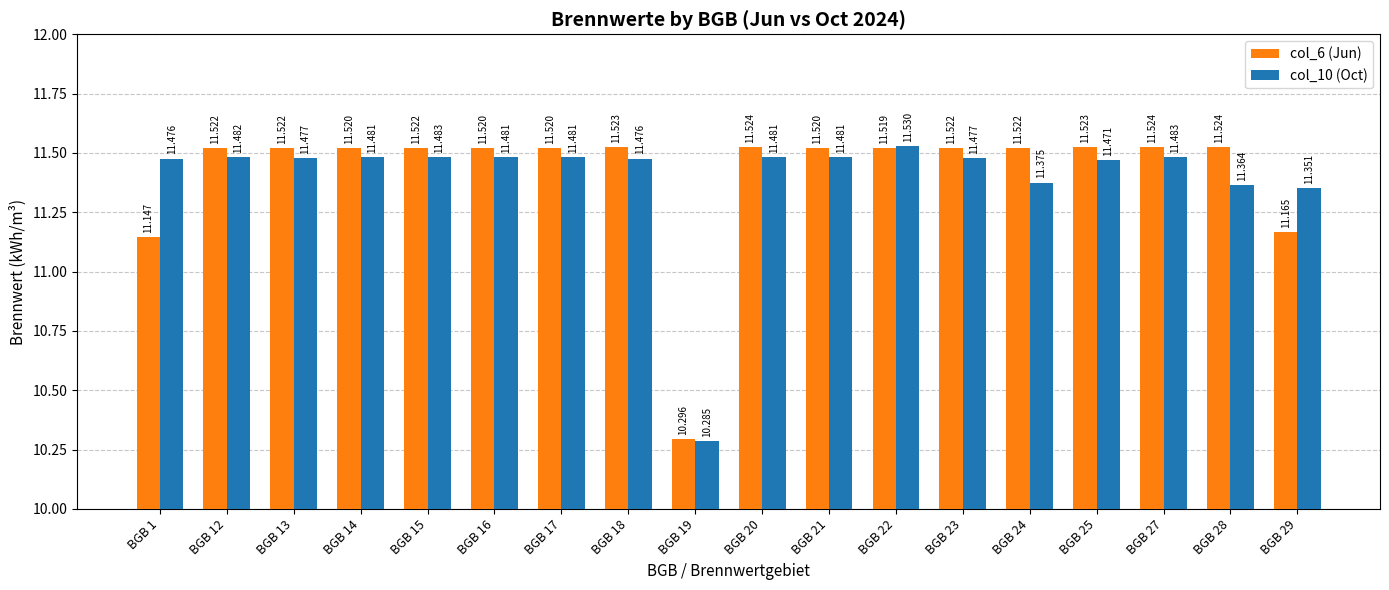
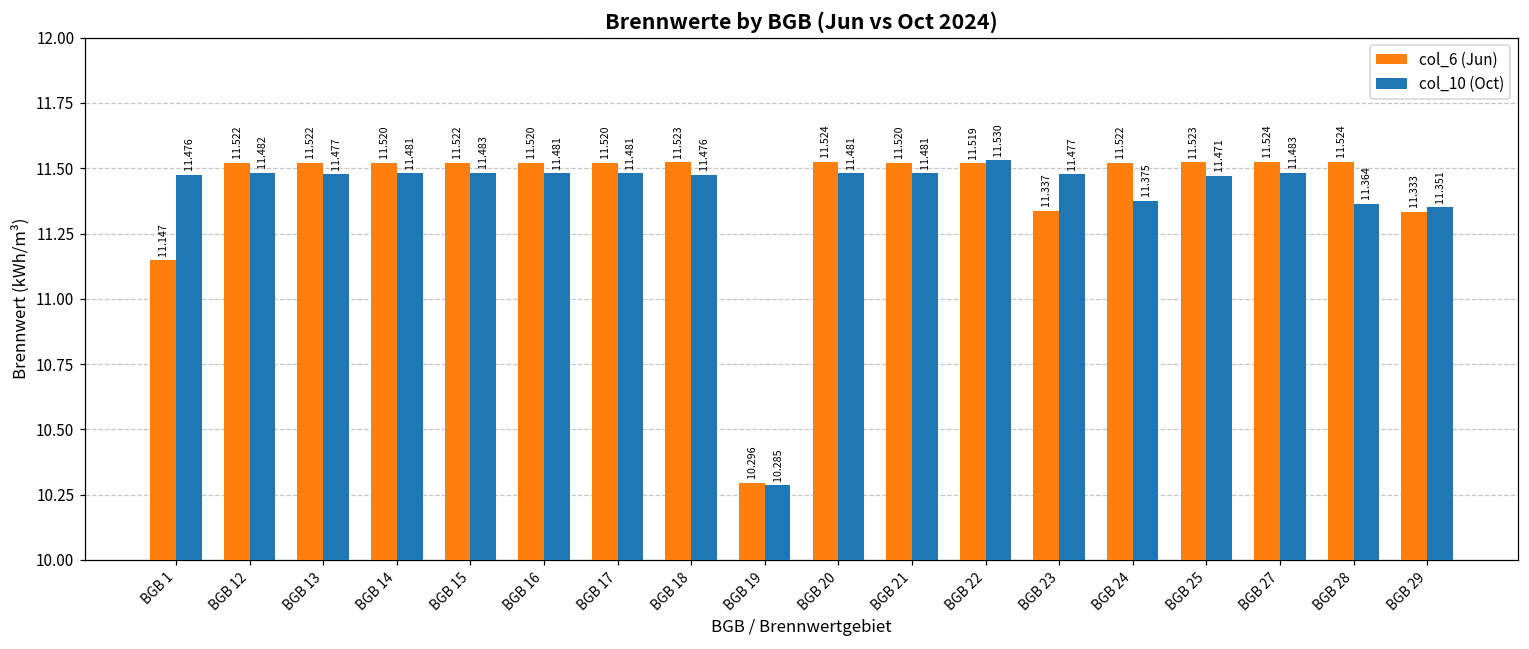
col_6 (Jun), BGB 23: 11.522 -> 11.337
col_6 (Jun), BGB 29: 11.165 -> 11.333
